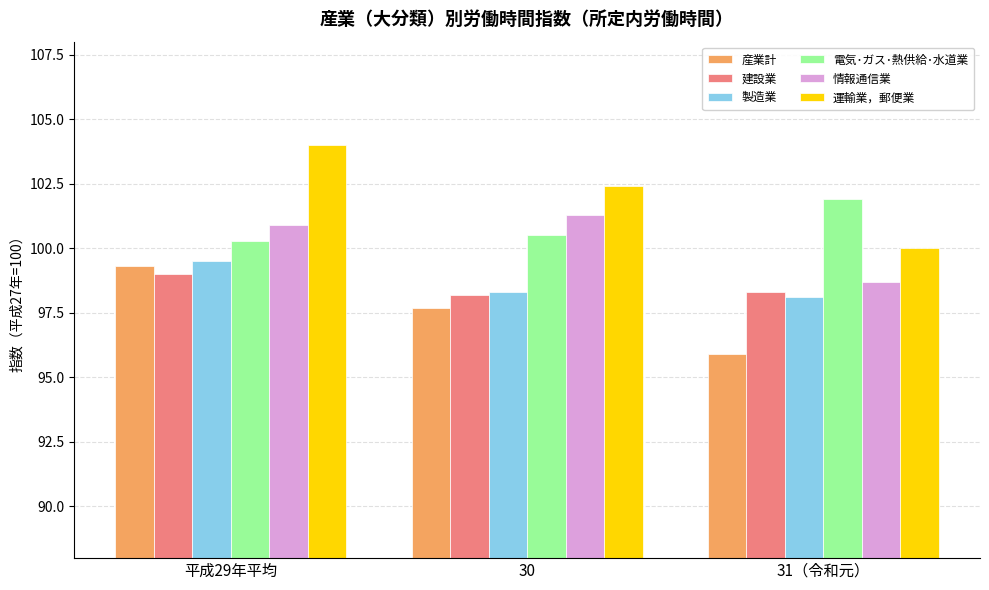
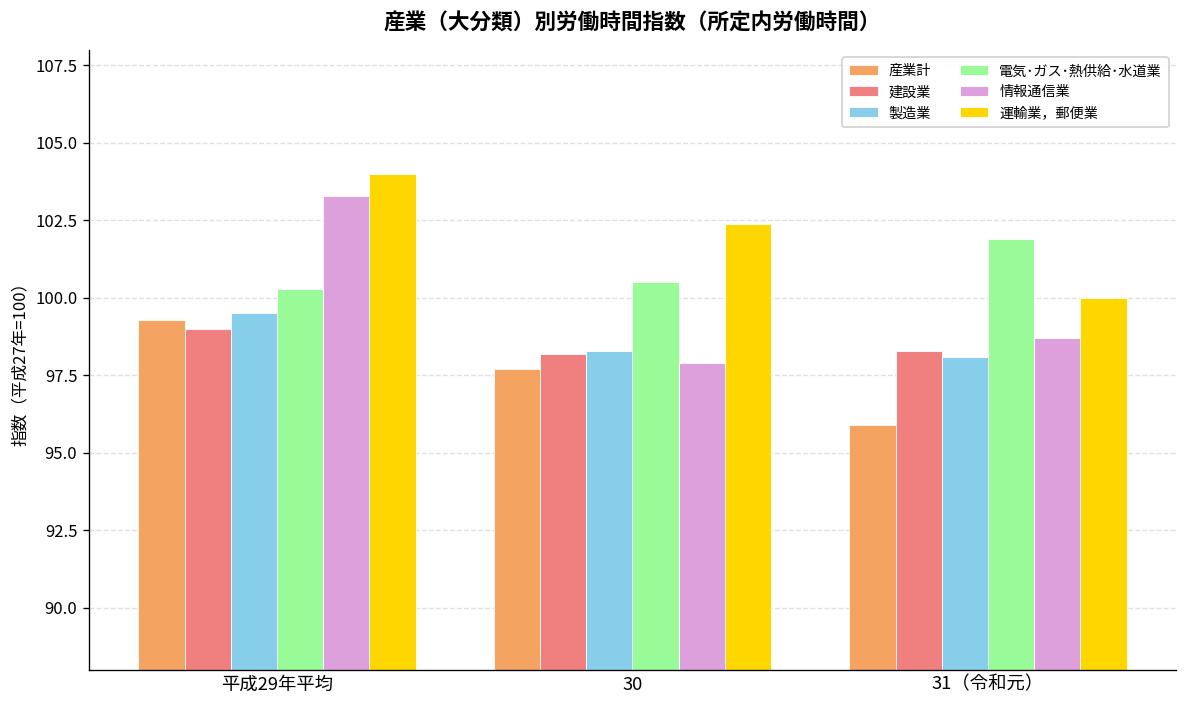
情報通信業, 平成29年平均: 100.9 -> 103.3
情報通信業, 30: 101.3 -> 97.9
